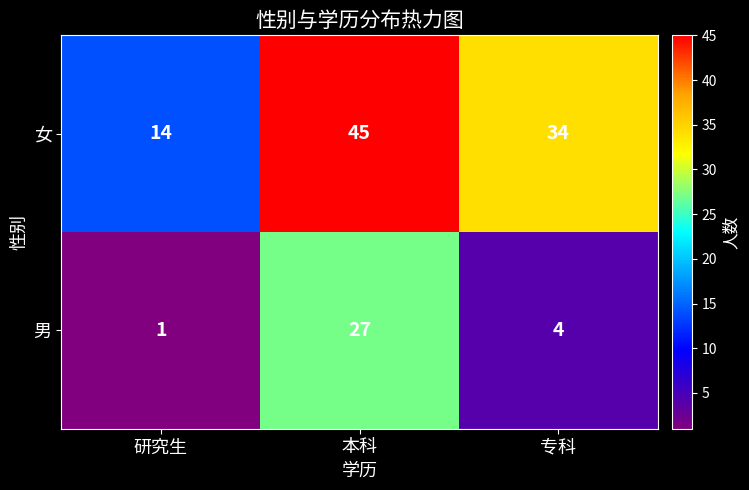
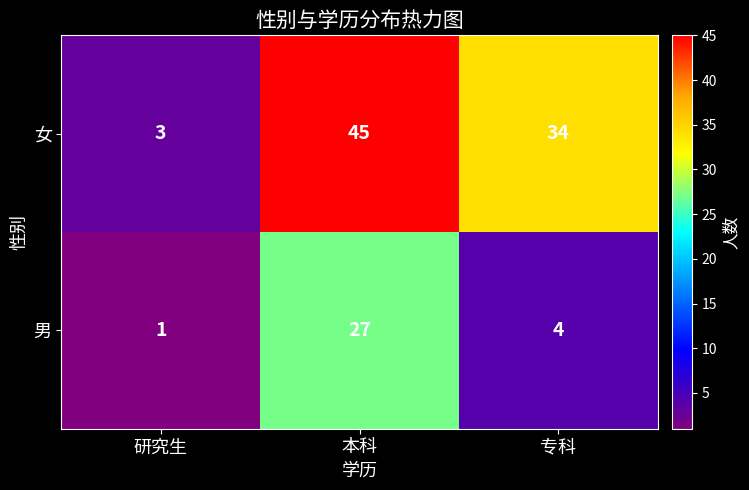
女, 研究生: 14 -> 3
